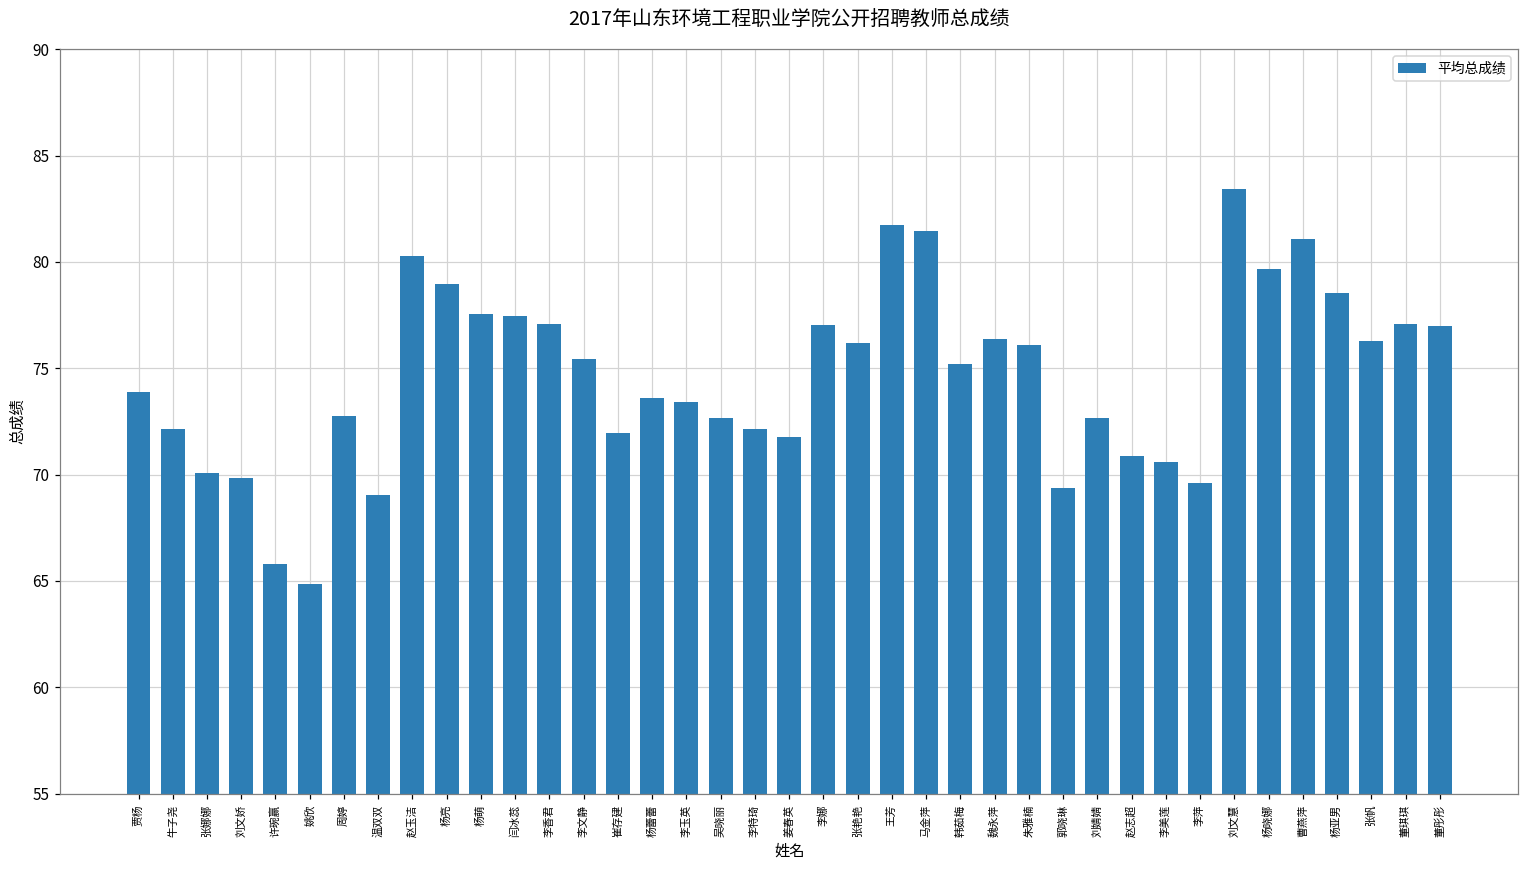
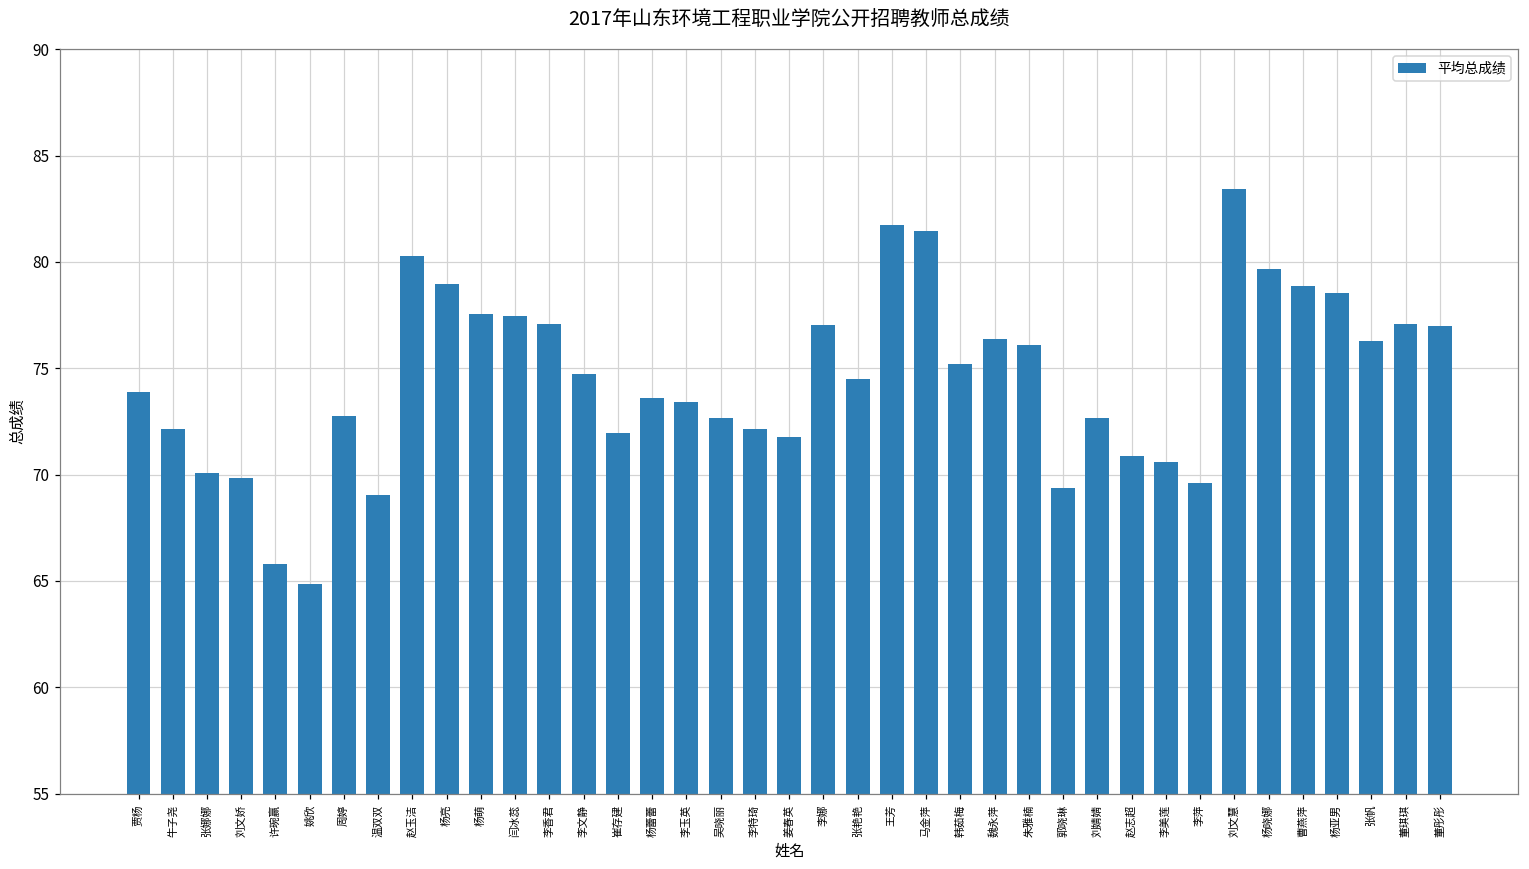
李文静: 75.5 -> 74.7
张艳艳: 76.2 -> 74.5
曹燕萍: 81.1 -> 78.9
